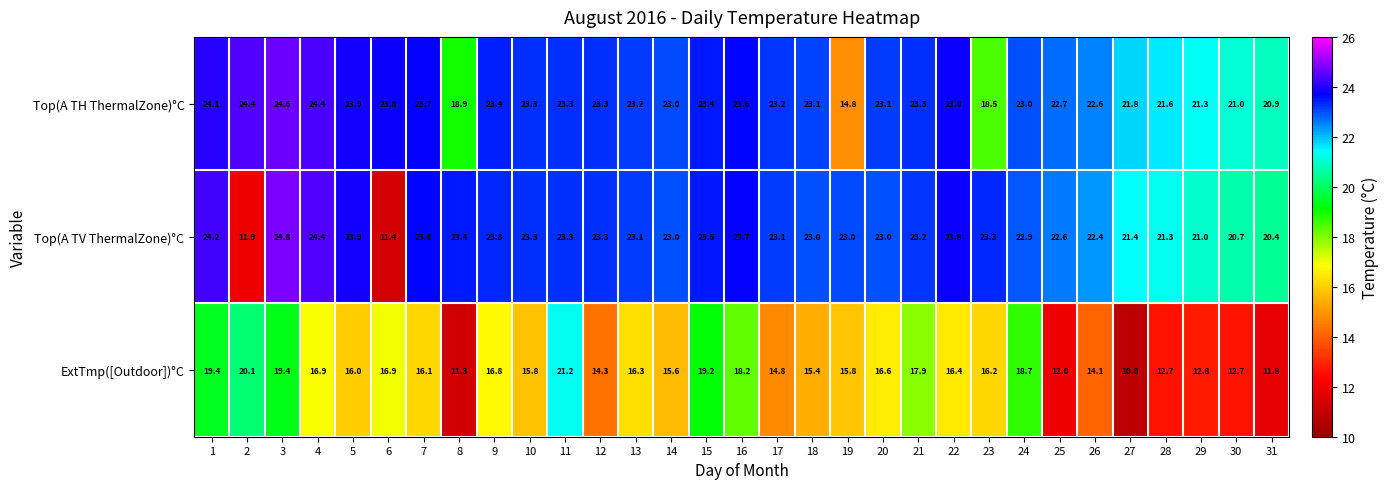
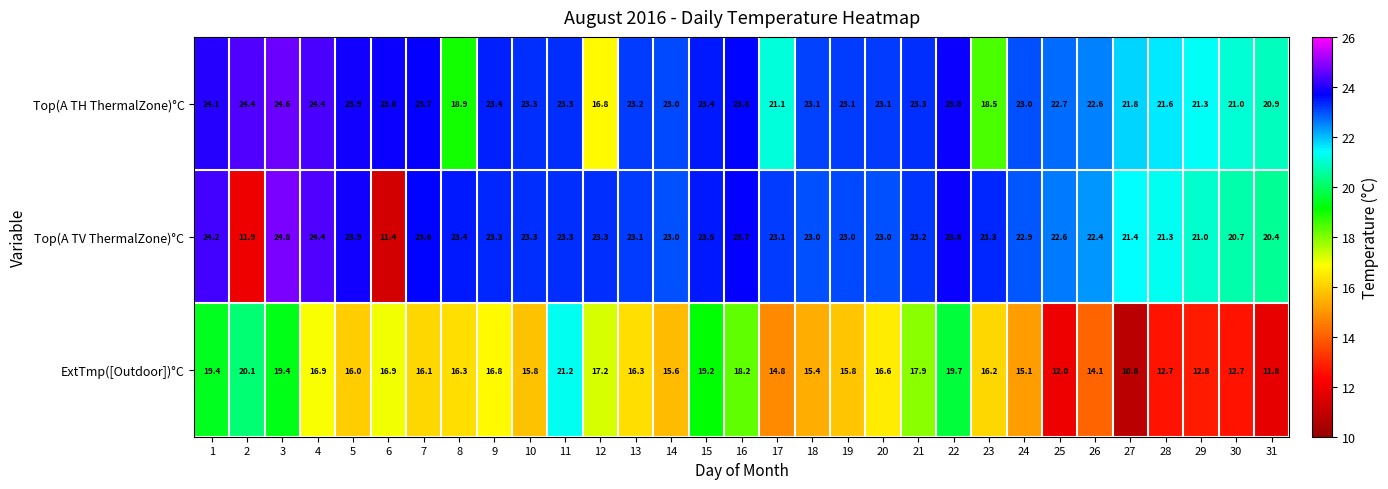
Top(A TH ThermalZone)°C, 12: 23.3 -> 16.8
Top(A TH ThermalZone)°C, 17: 23.2 -> 21.1
Top(A TH ThermalZone)°C, 19: 14.8 -> 23.1
ExtTmp([Outdoor])°C, 8: 11.3 -> 16.3
ExtTmp([Outdoor])°C, 12: 14.3 -> 17.2
ExtTmp([Outdoor])°C, 22: 16.4 -> 19.7
ExtTmp([Outdoor])°C, 24: 18.7 -> 15.1
